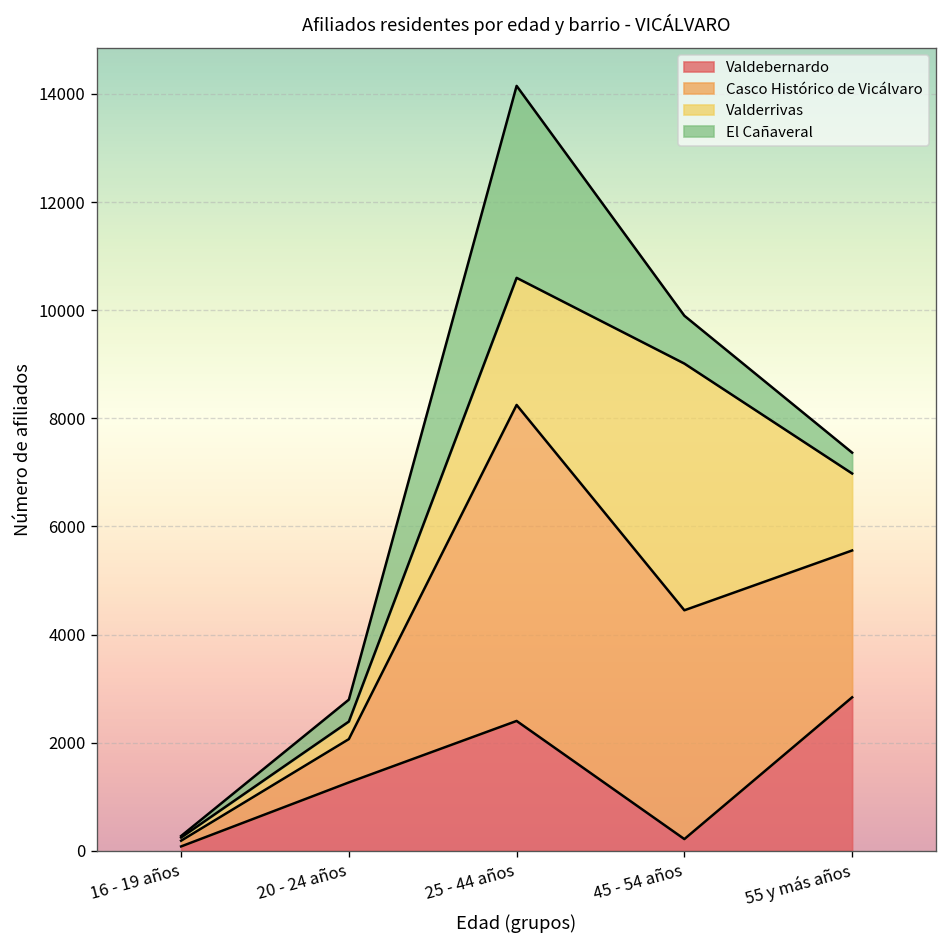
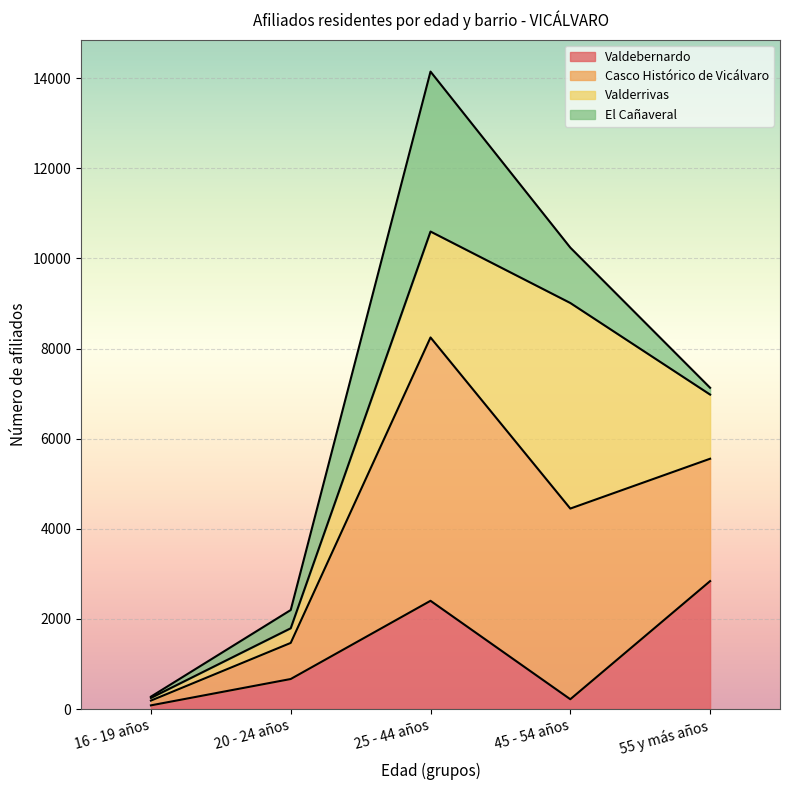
Valdebernardo, 20 - 24 años: 1300 -> 700
El Cañaveral, 45 - 54 años: 900 -> 1200
El Cañaveral, 55 y más años: 400 -> 200
